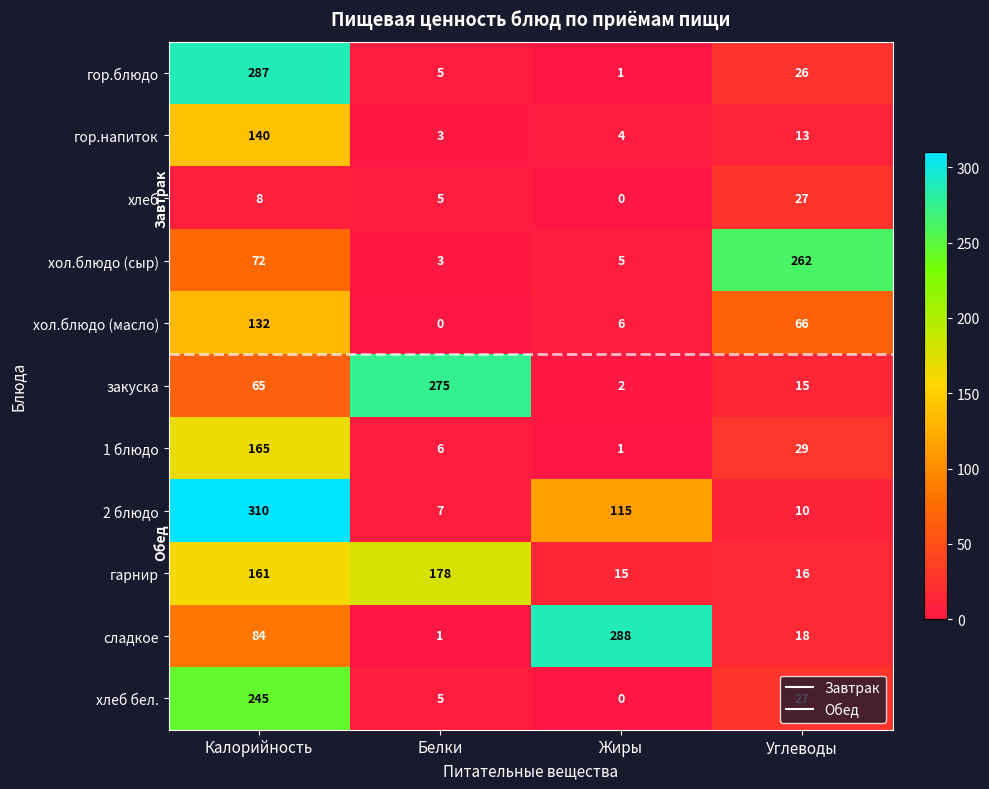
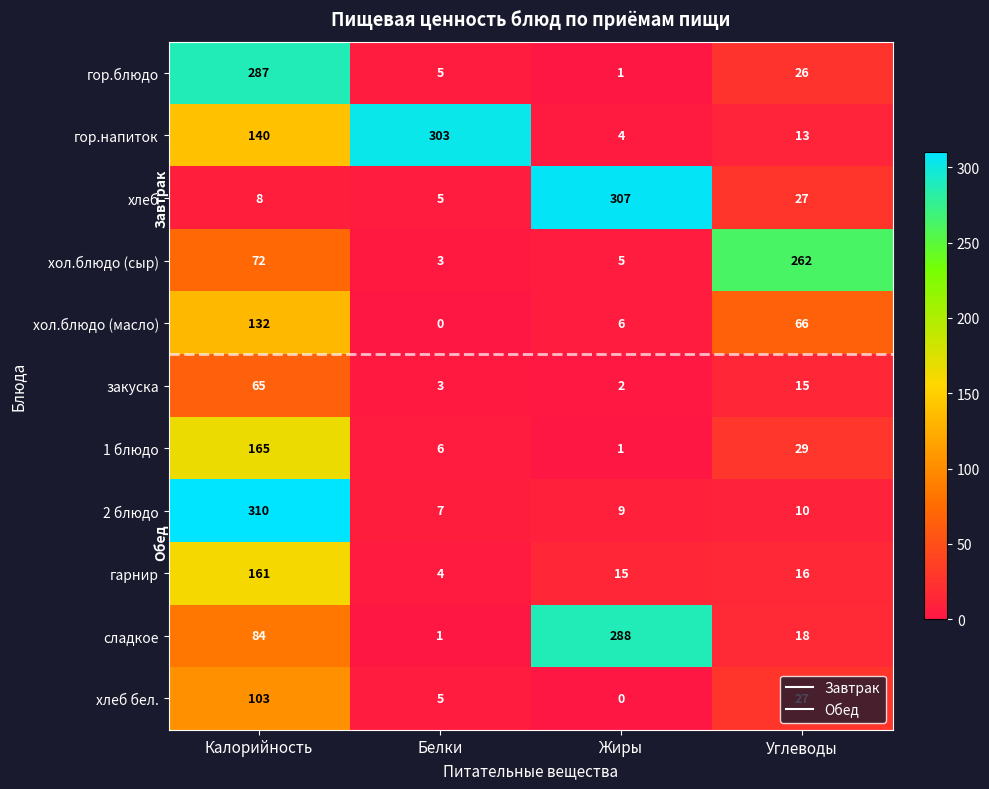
гор.напиток, Белки: 3 -> 303
хлеб, Жиры: 0 -> 307
закуска, Белки: 275 -> 3
2 блюдо, Жиры: 115 -> 9
гарнир, Белки: 178 -> 4
хлеб бел., Калорийность: 245 -> 103
